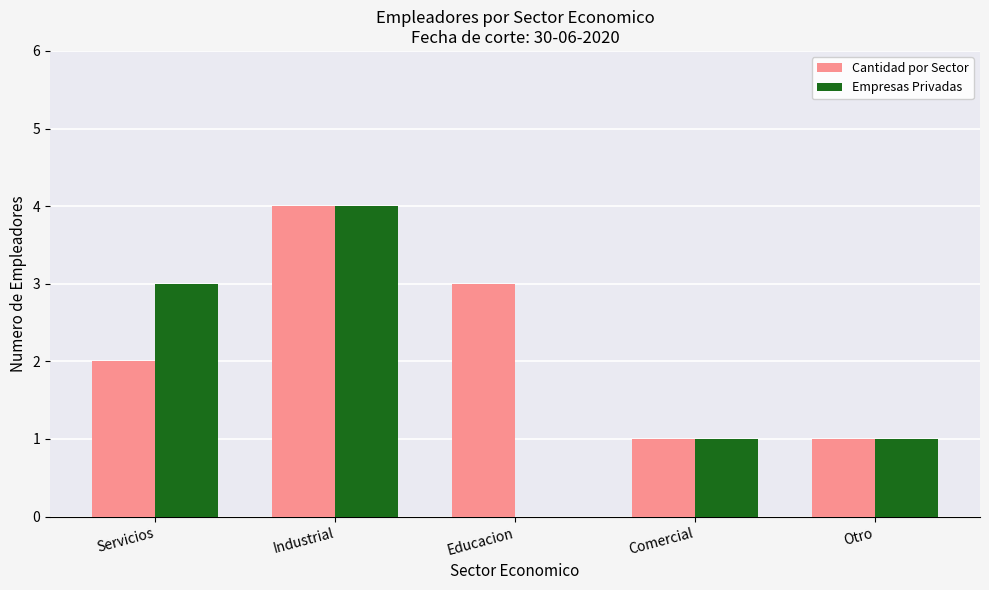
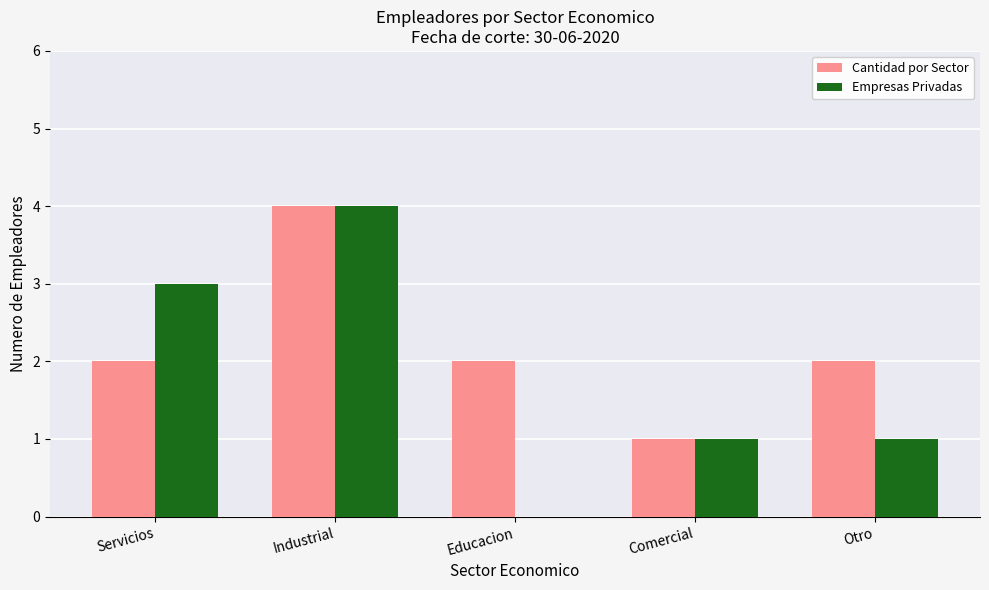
Cantidad por Sector, Educacion: 3 -> 2
Cantidad por Sector, Otro: 1 -> 2
